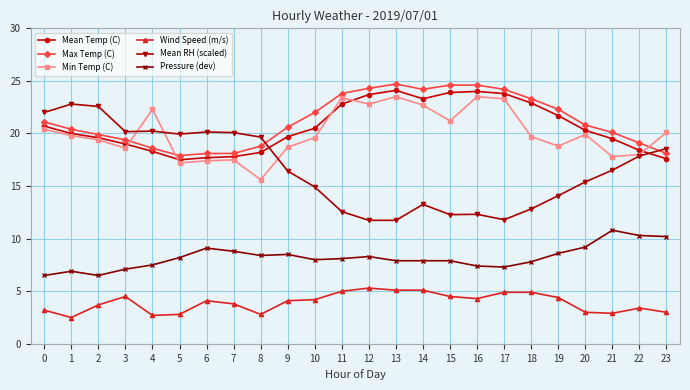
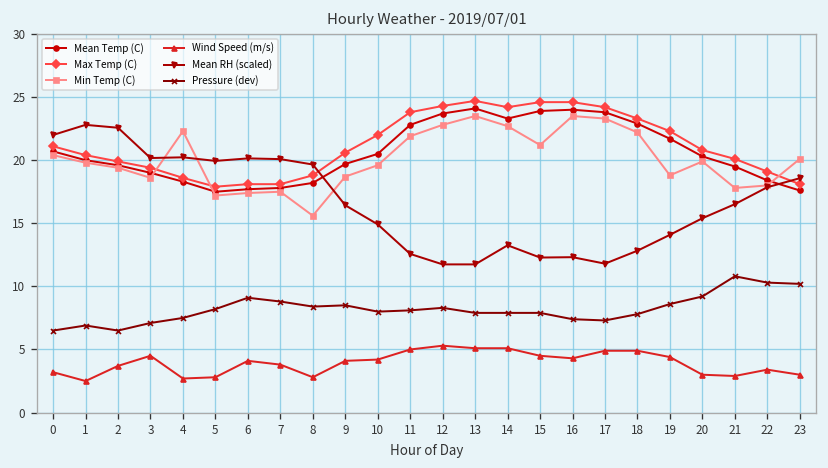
Min Temp (C), 11: 23.4 -> 21.9
Min Temp (C), 18: 19.7 -> 22.2
